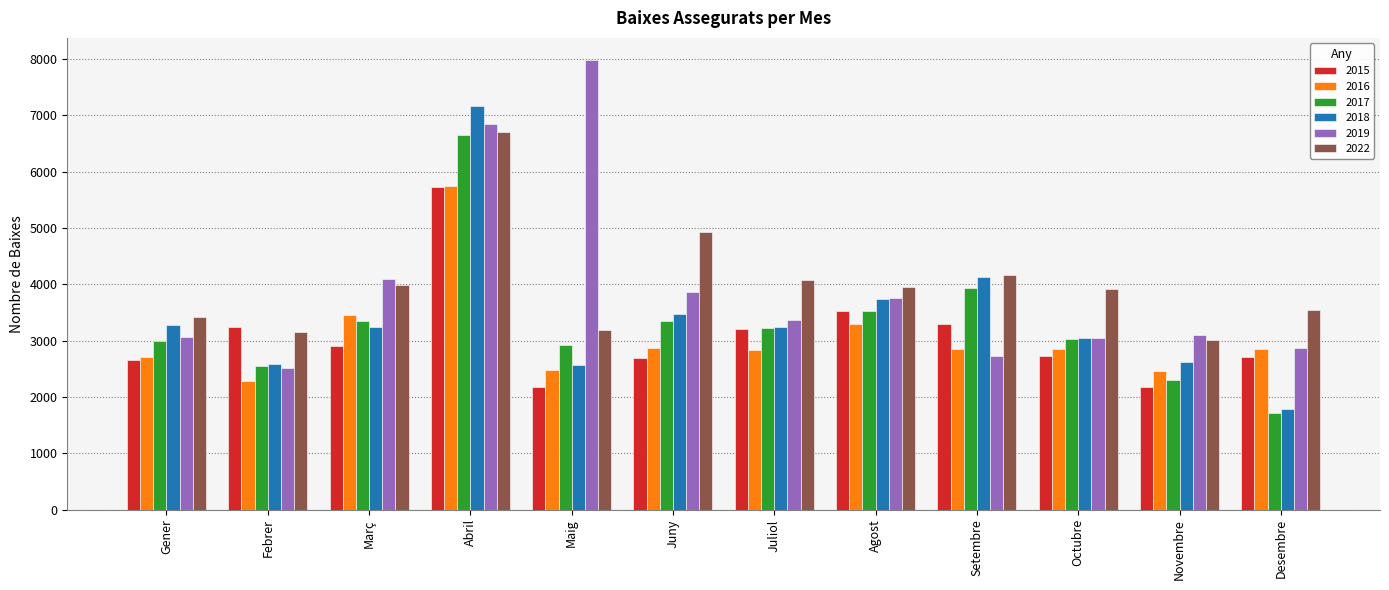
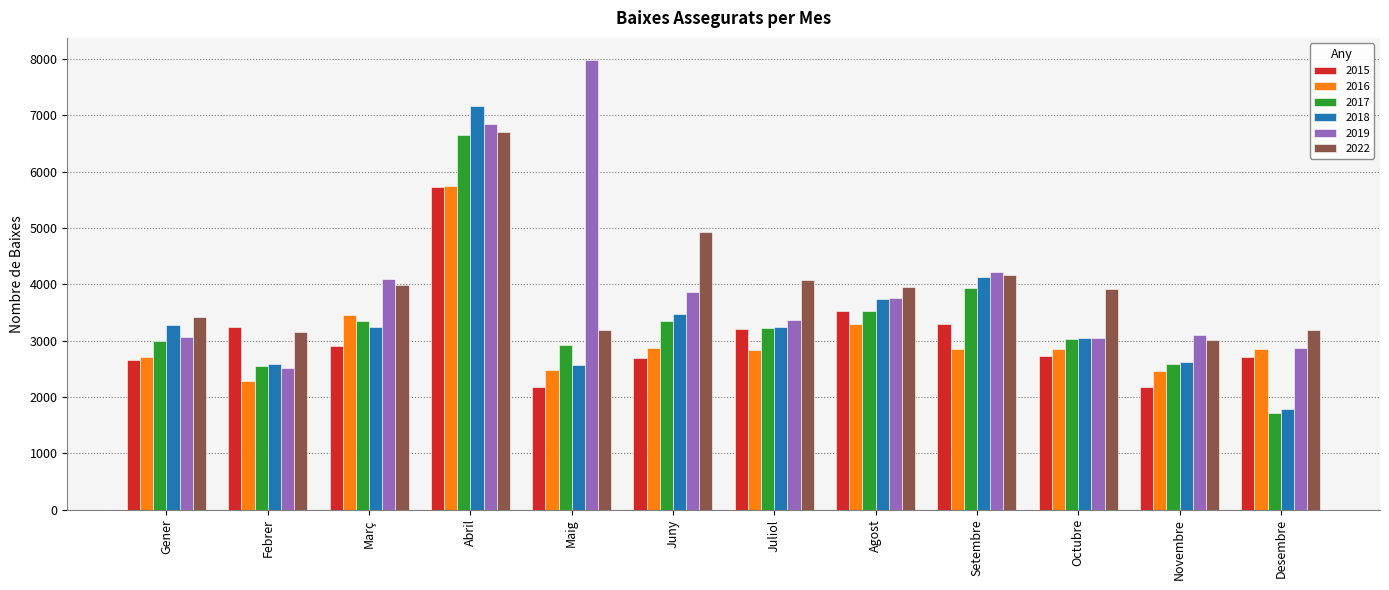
2019, Setembre: 2700 -> 4200
2017, Novembre: 2300 -> 2600
2022, Desembre: 3500 -> 3200
